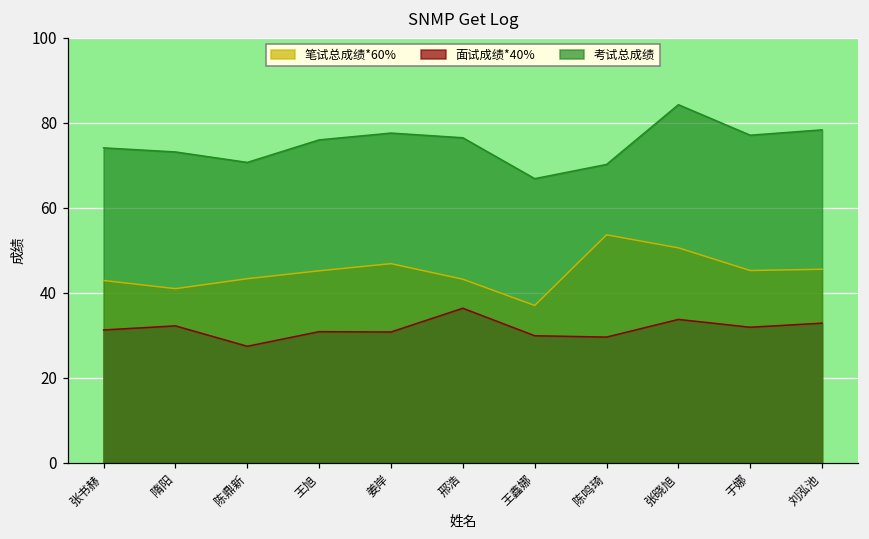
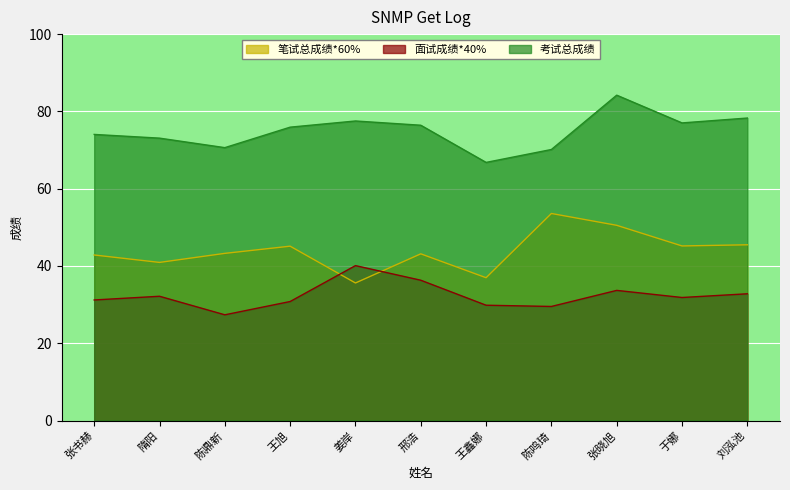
笔试总成绩*60%, 姜岸: 47 -> 36
面试成绩*40%, 姜岸: 31 -> 40
